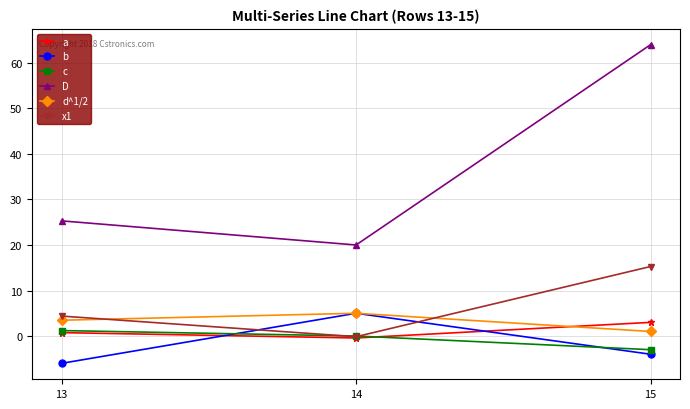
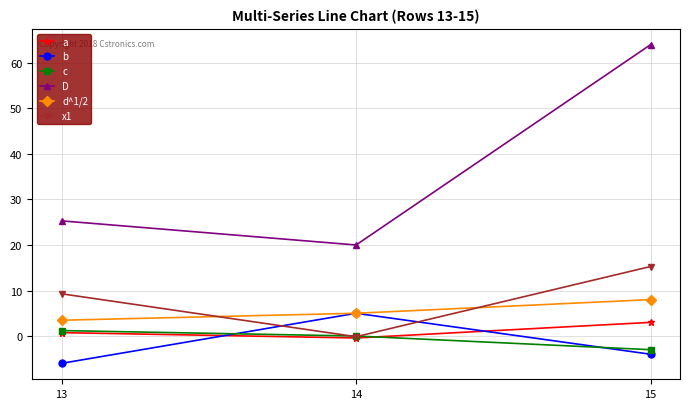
x1, 13: 4 -> 9
d^1/2, 15: 1 -> 8
